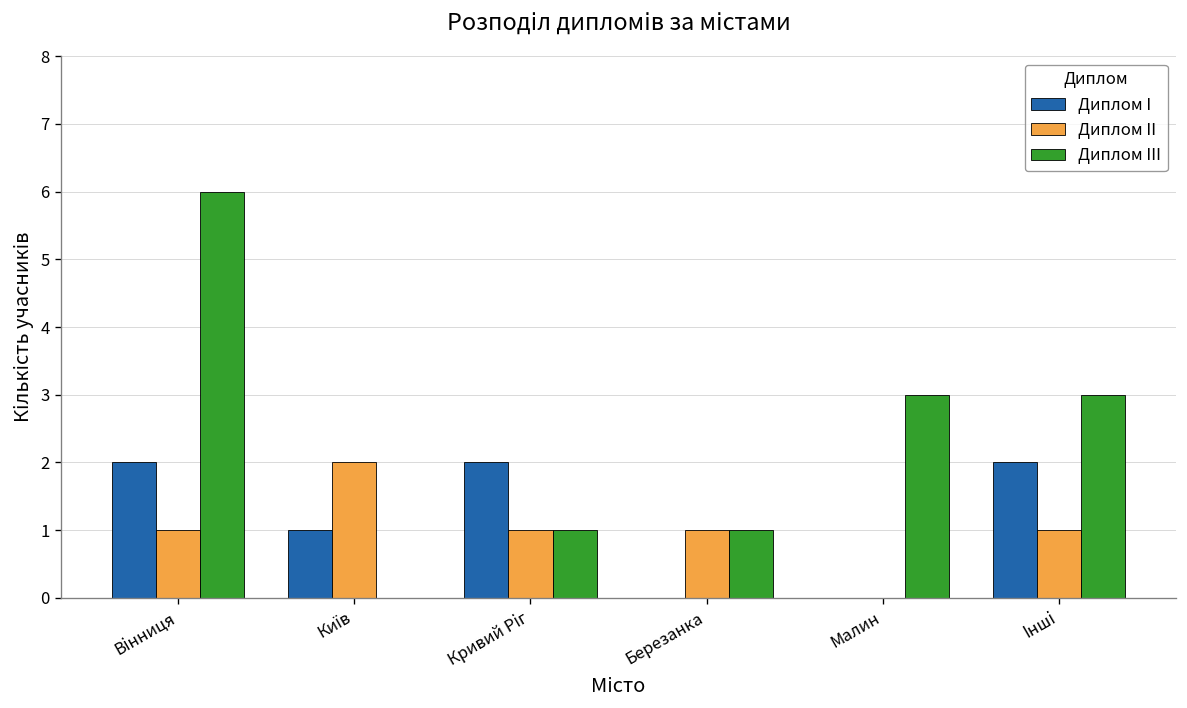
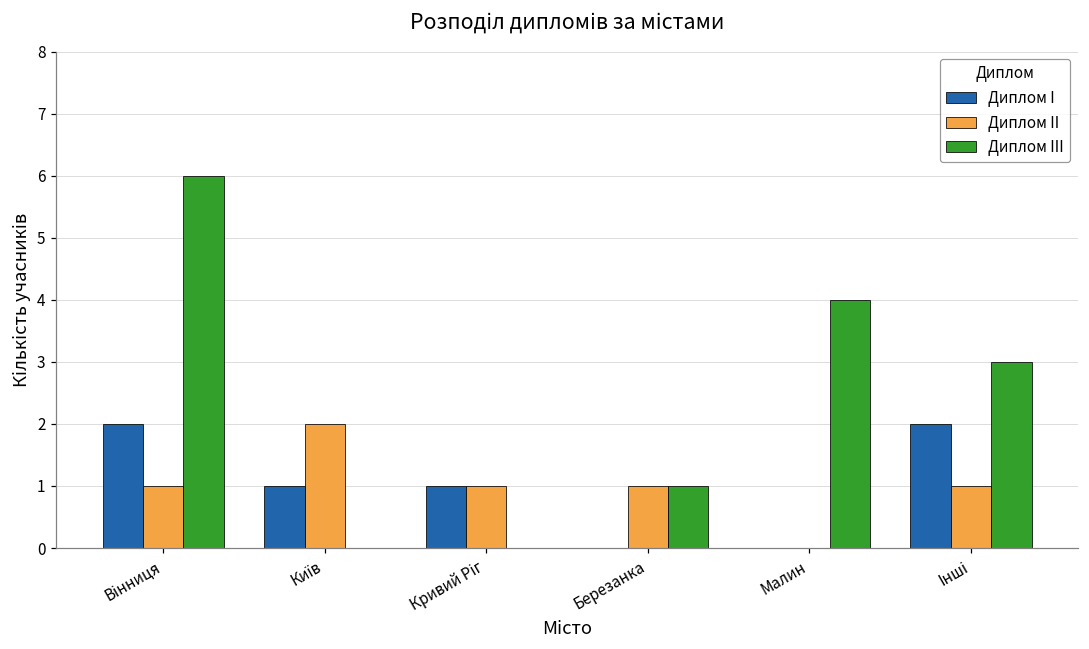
Диплом I, Кривий Ріг: 2 -> 1
Диплом III, Кривий Ріг: 1 -> 0
Диплом III, Малин: 3 -> 4
